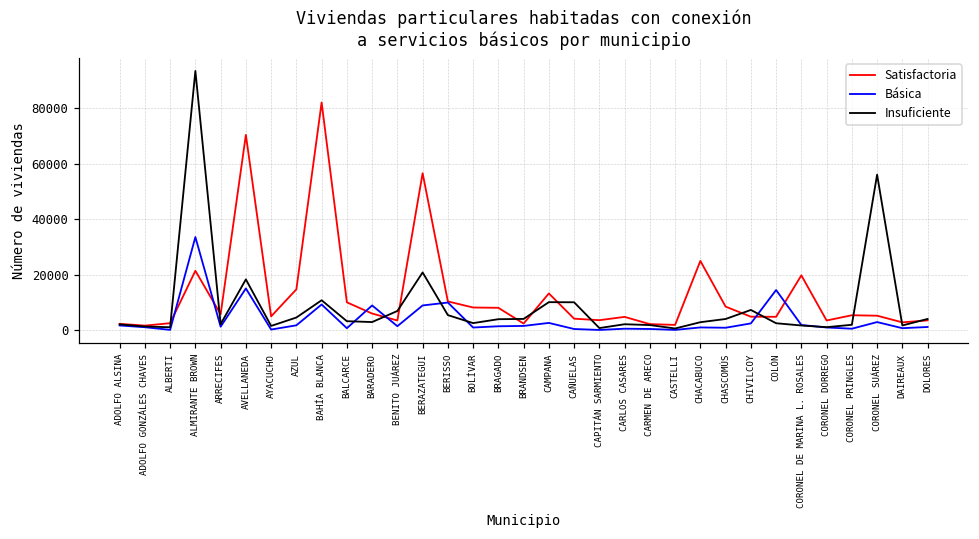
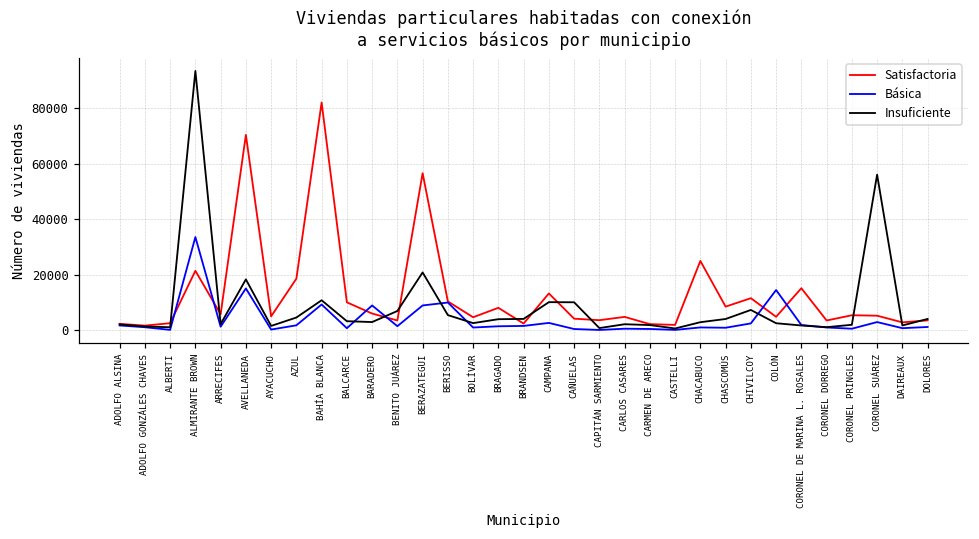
Satisfactoria, AZUL: 15000 -> 19000
Satisfactoria, BOLÍVAR: 8000 -> 5000
Satisfactoria, CHIVILCOY: 5000 -> 12000
Satisfactoria, CORONEL DE MARINA L. ROSALES: 20000 -> 15000
